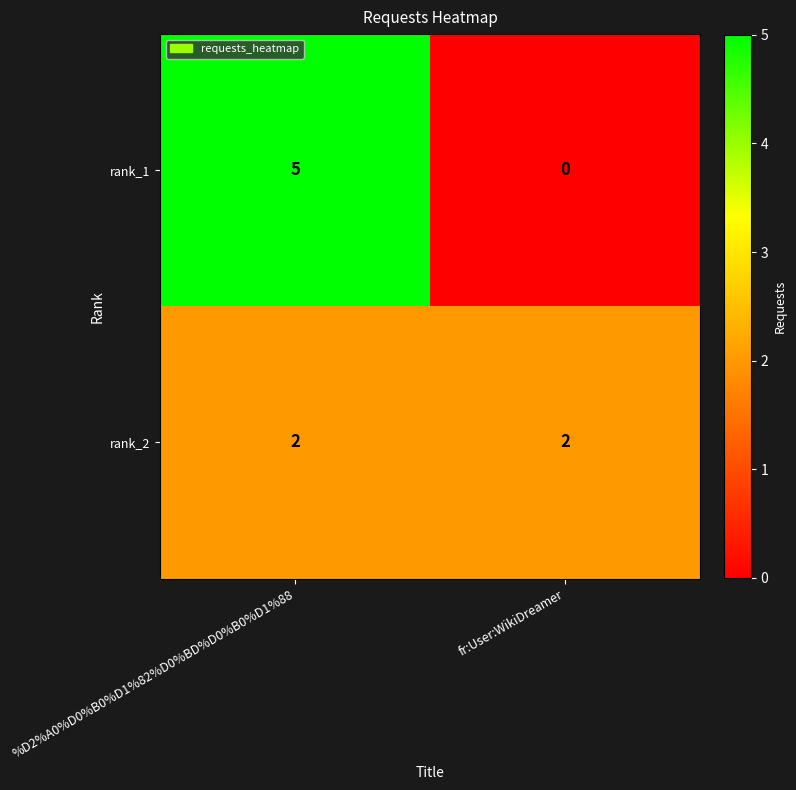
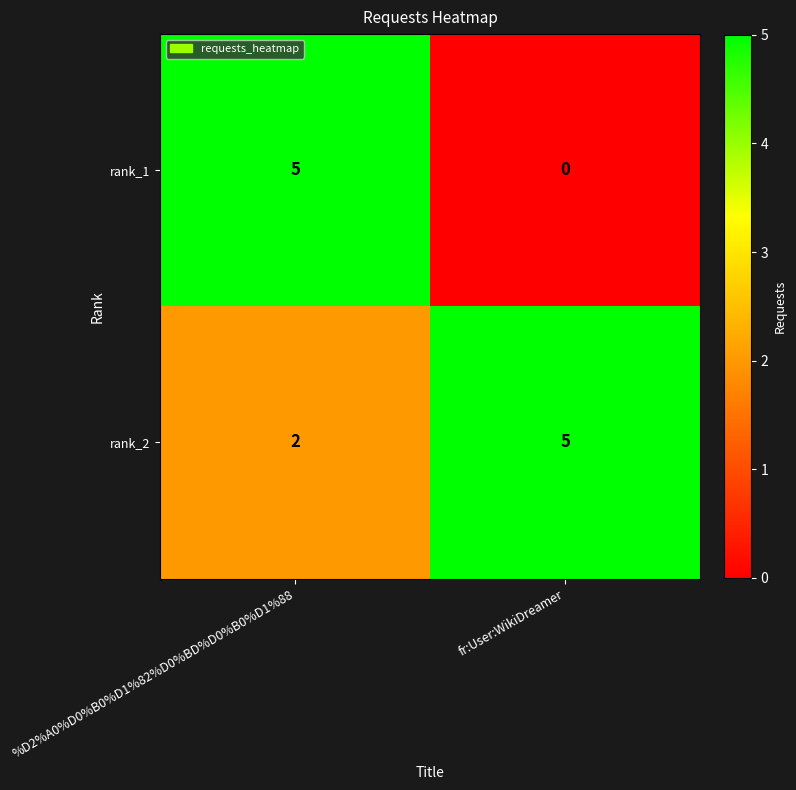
rank_2, fr:User:WikiDreamer: 2 -> 5
